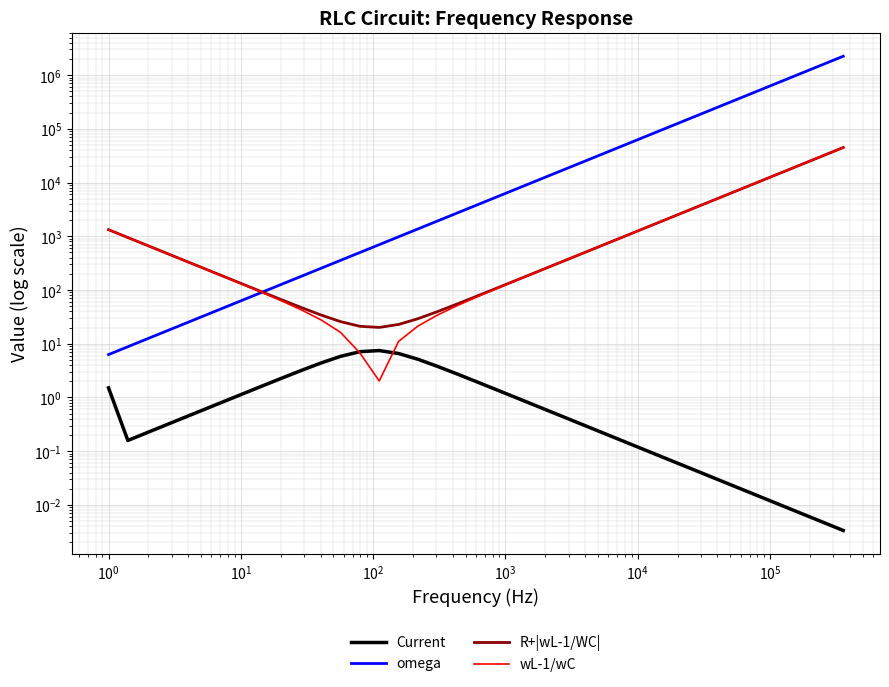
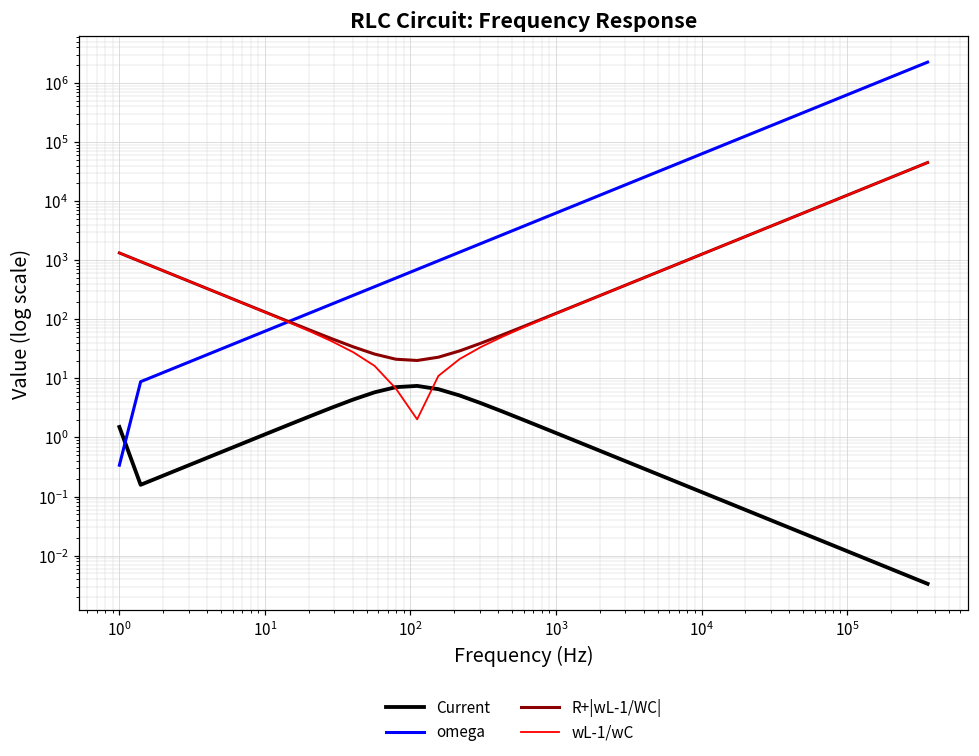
omega, 10^0: 6 -> 0.3
